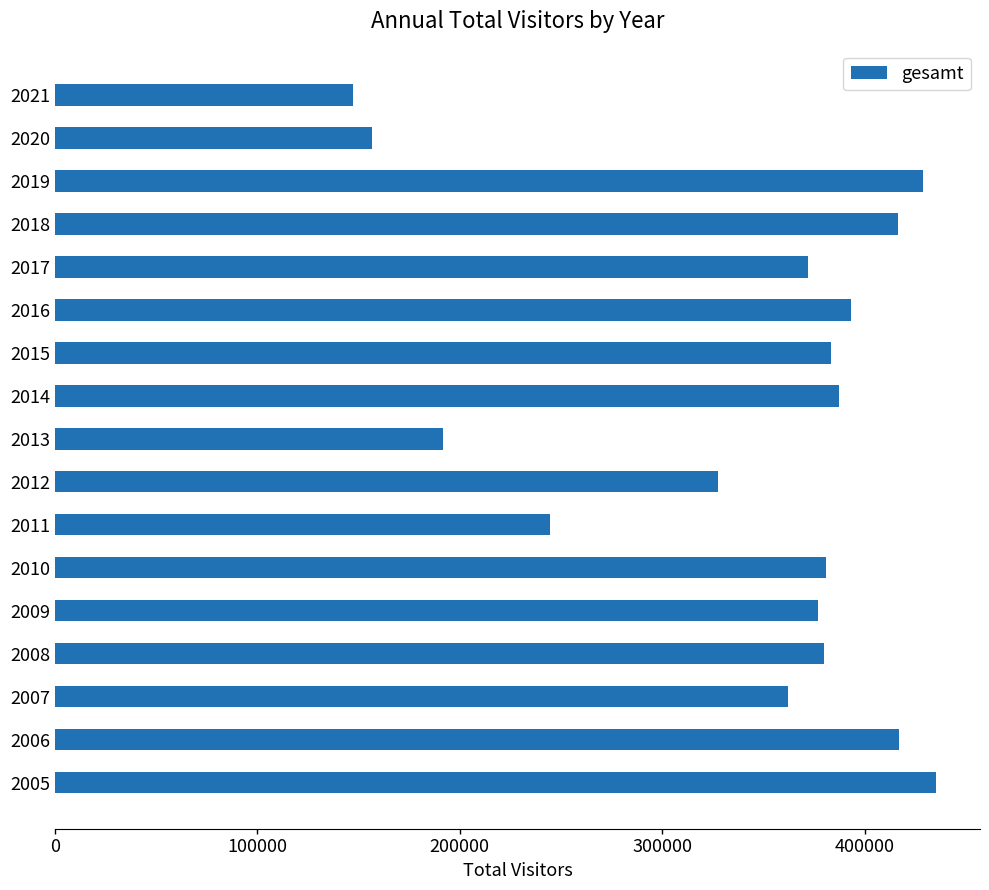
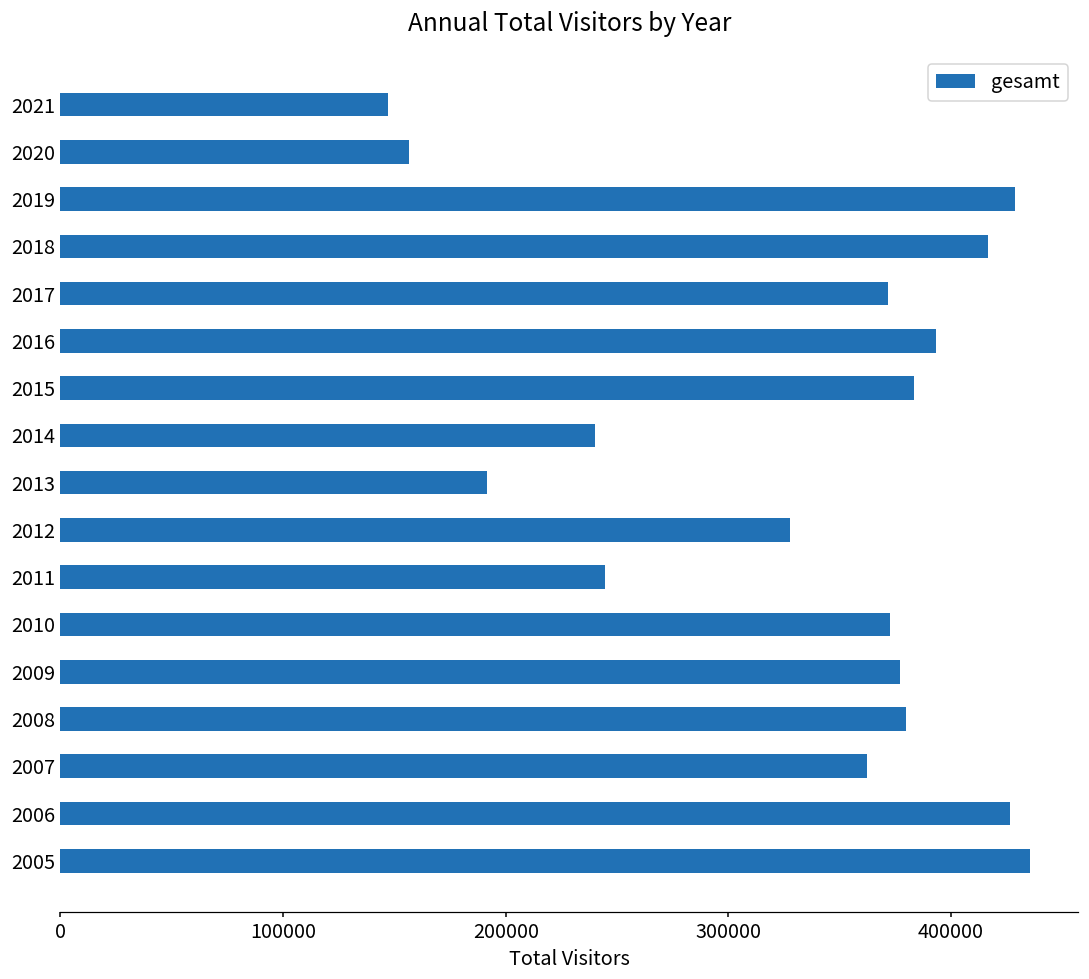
2014: 387000 -> 240000
2010: 381000 -> 373000
2006: 417000 -> 427000
